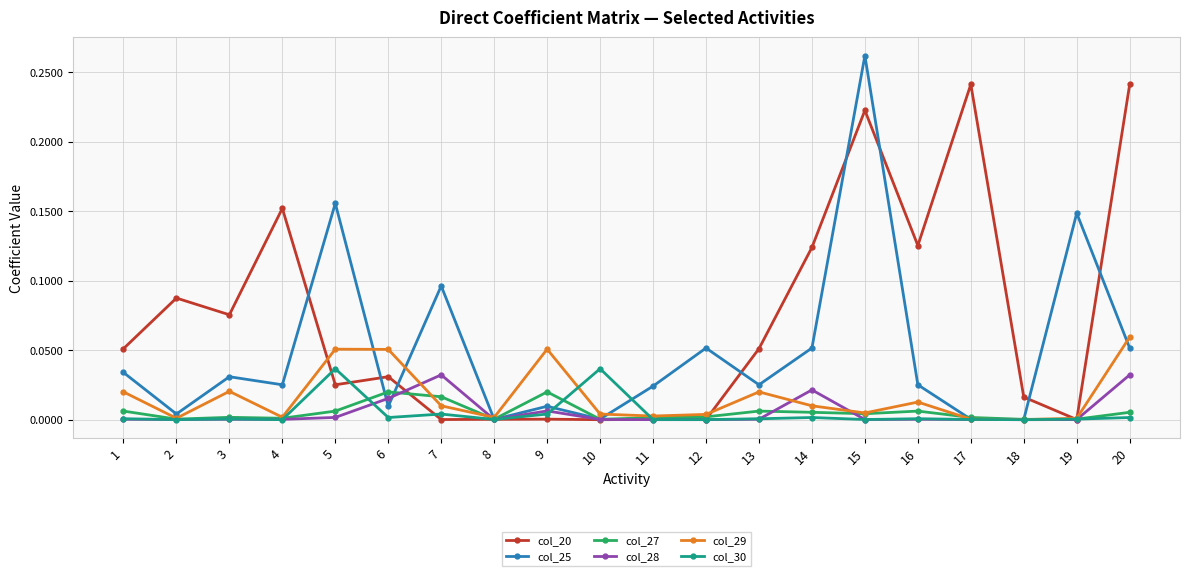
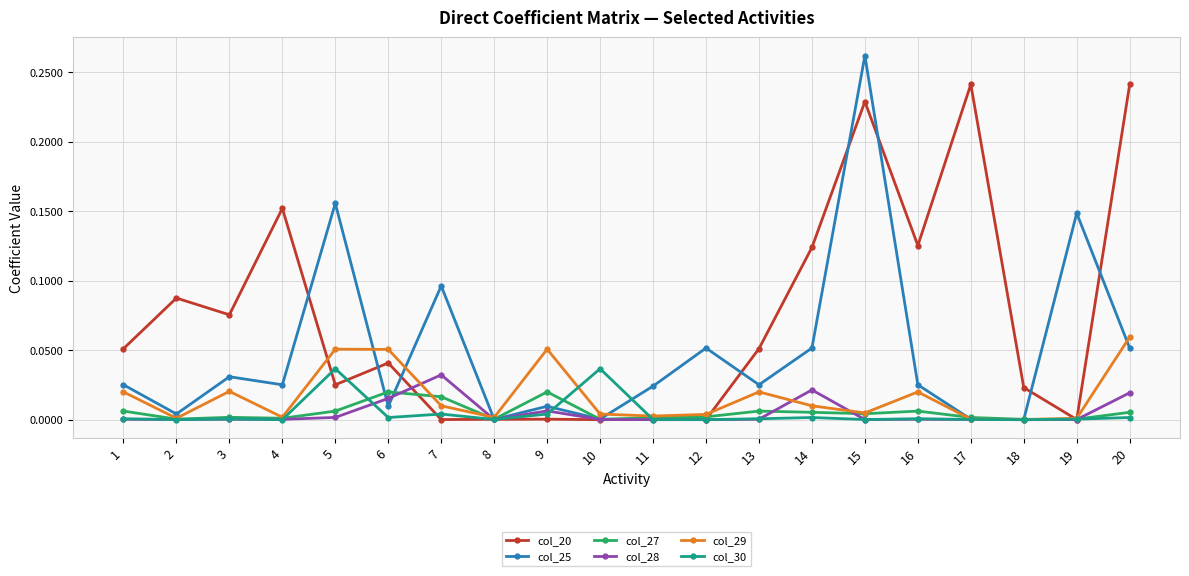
col_25, 1: 0.034 -> 0.025
col_20, 6: 0.031 -> 0.041
col_20, 15: 0.223 -> 0.229
col_29, 16: 0.013 -> 0.020
col_20, 18: 0.016 -> 0.023
col_28, 20: 0.032 -> 0.019
